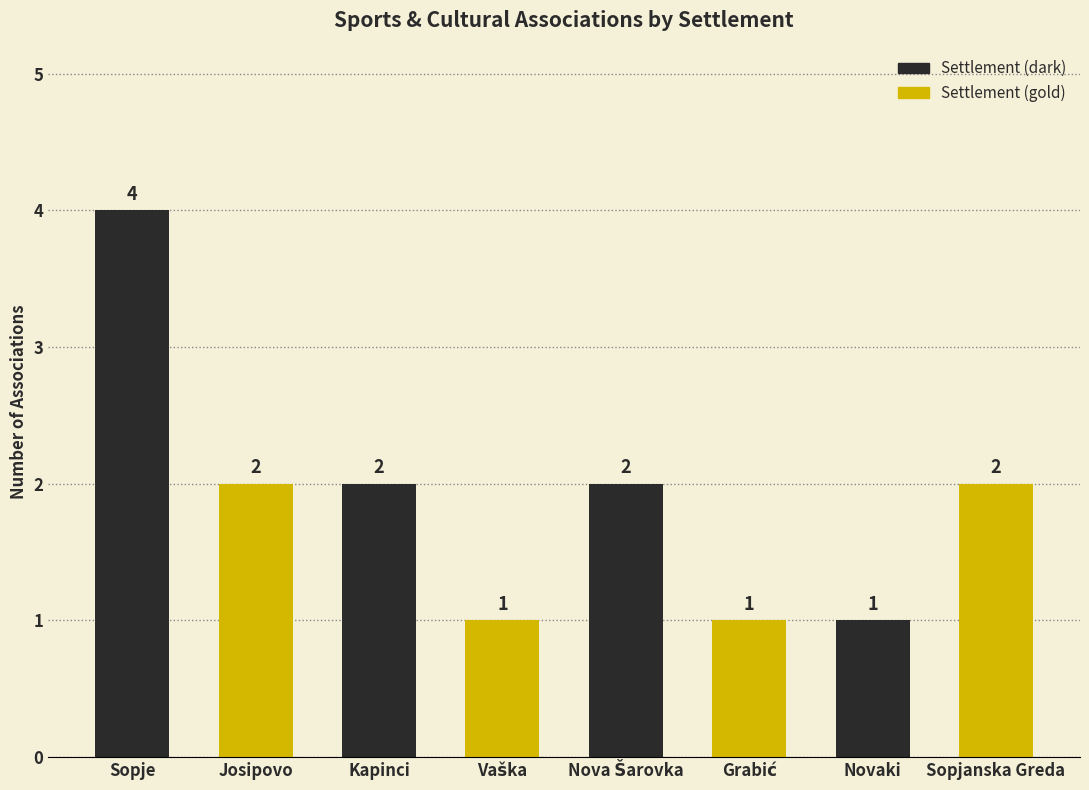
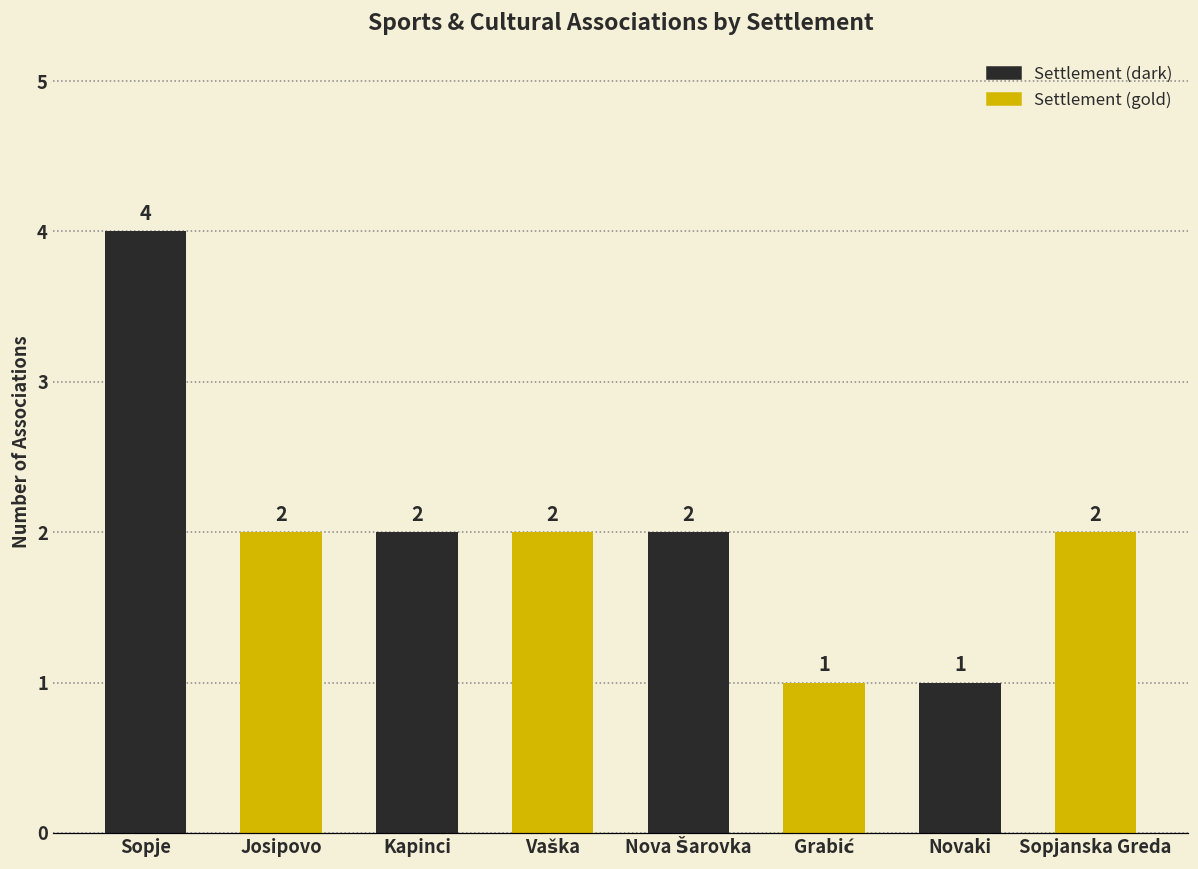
Vaška: 1 -> 2
